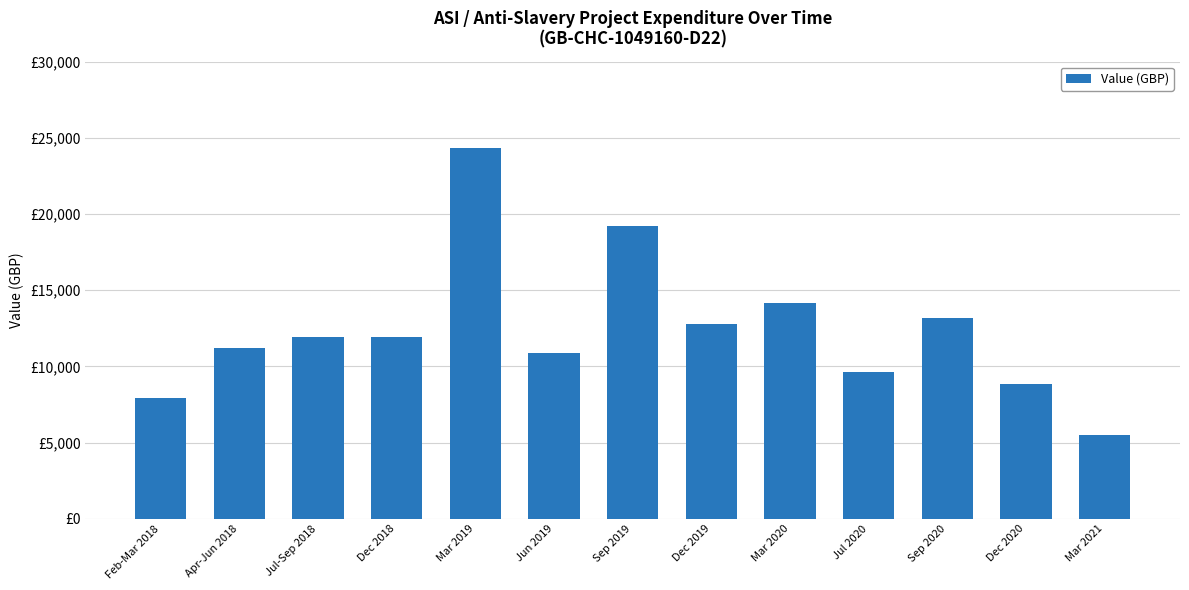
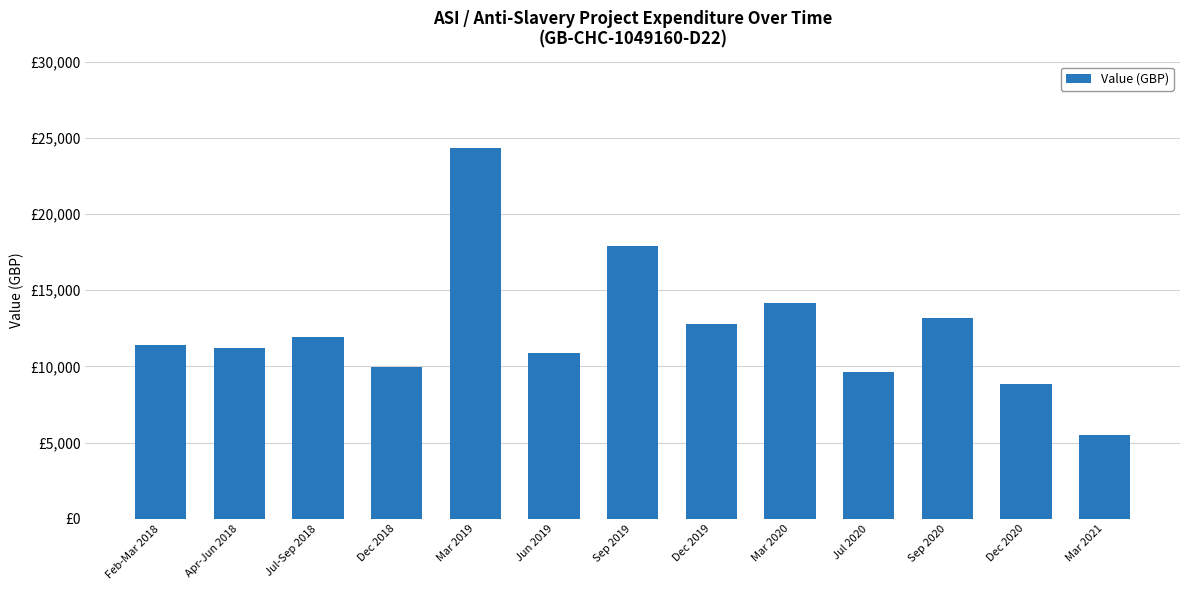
Feb-Mar 2018: £7,900 -> £11,400
Dec 2018: £11,900 -> £10,000
Sep 2019: £19,200 -> £17,900
